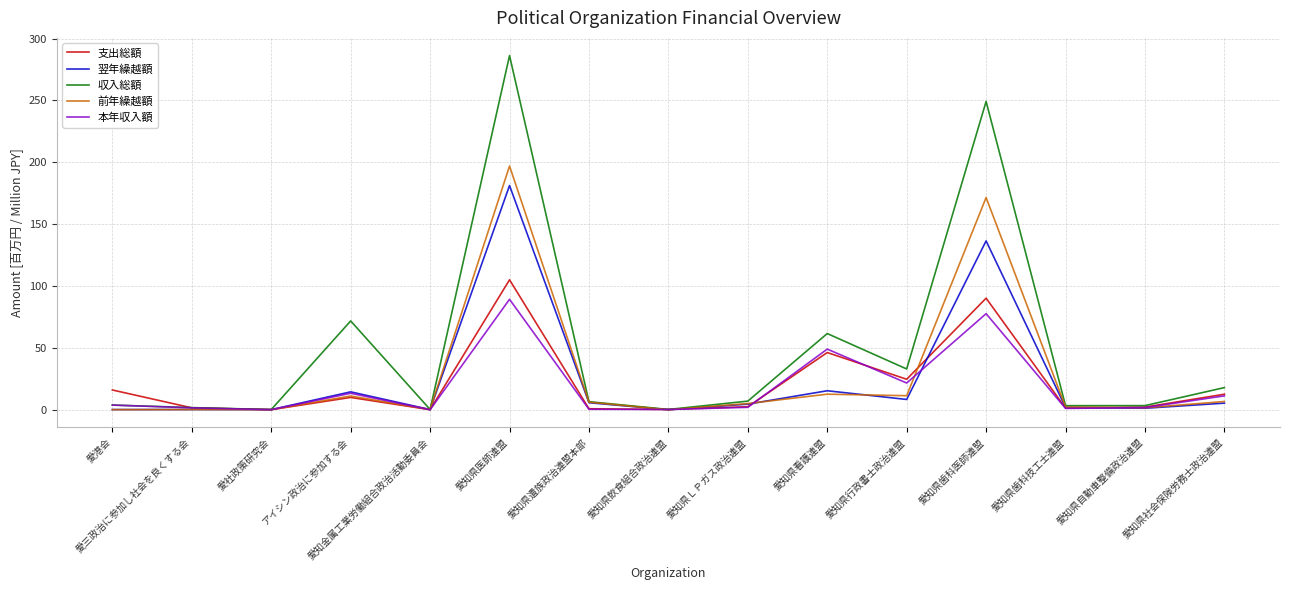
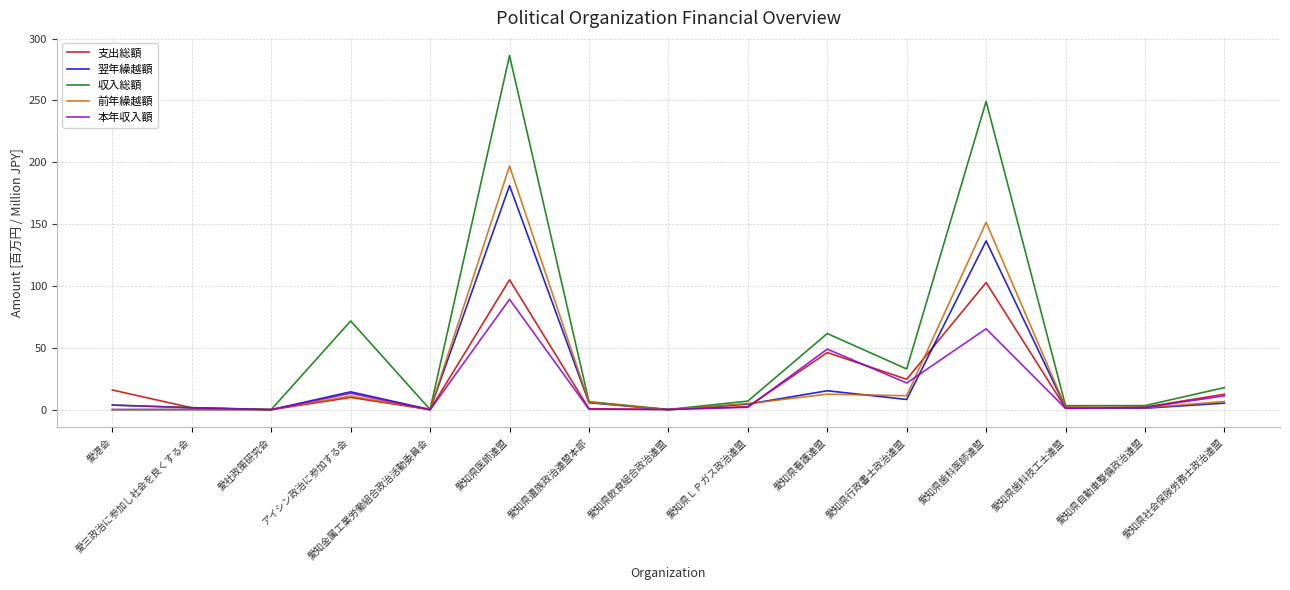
支出総額, 愛知県歯科医師連盟: 90 -> 103
前年繰越額, 愛知県歯科医師連盟: 172 -> 151
本年収入額, 愛知県歯科医師連盟: 78 -> 65
